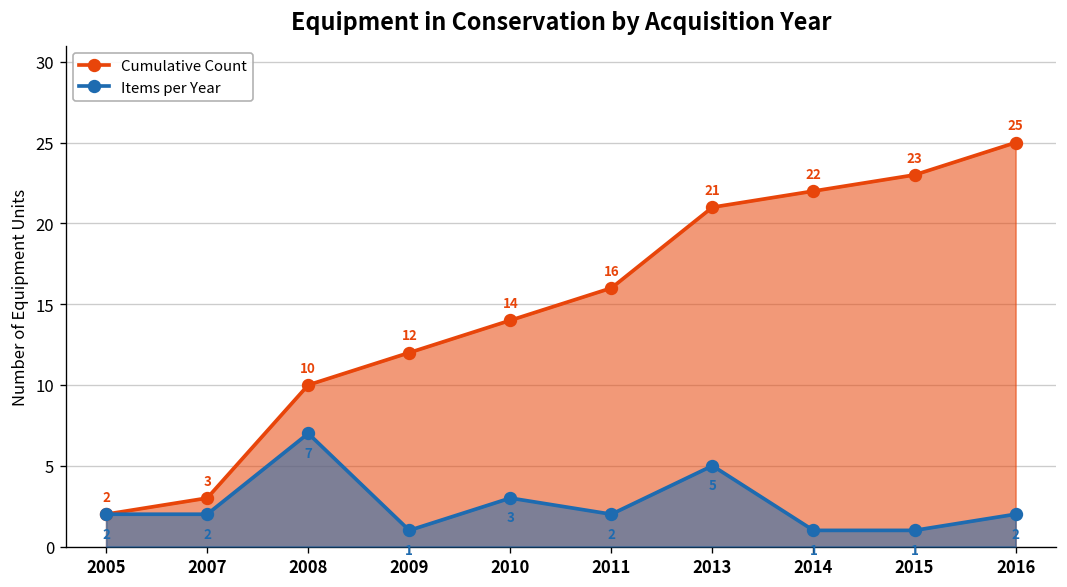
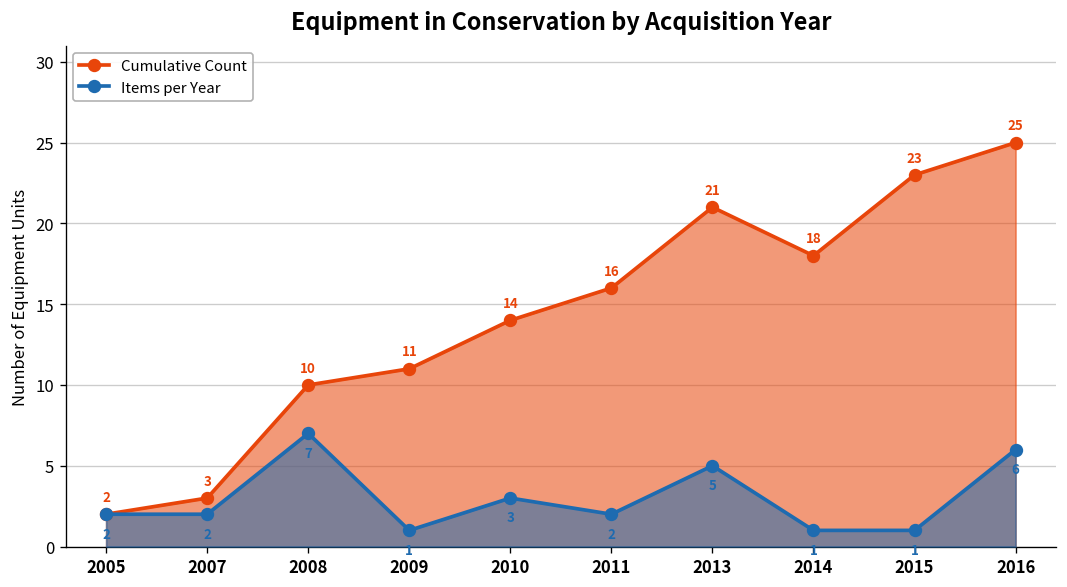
Cumulative Count, 2009: 12 -> 11
Cumulative Count, 2014: 22 -> 18
Items per Year, 2016: 2 -> 6
